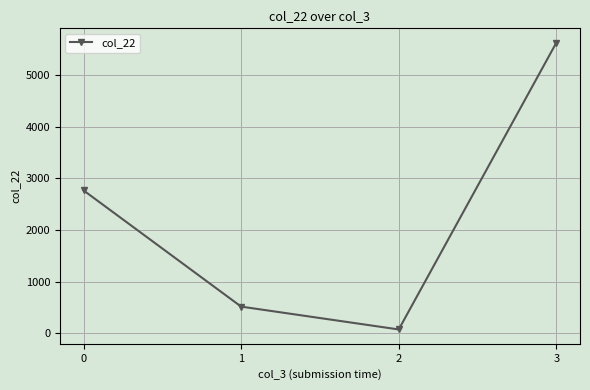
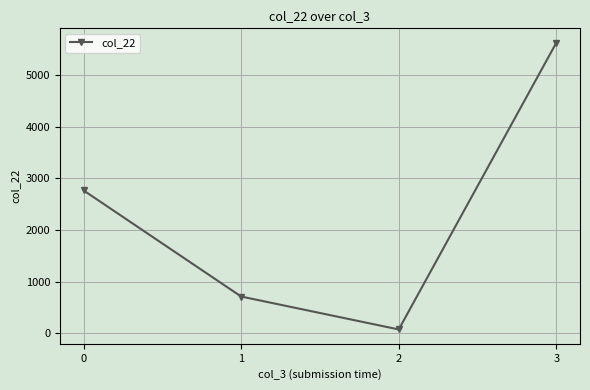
1: 500 -> 700
